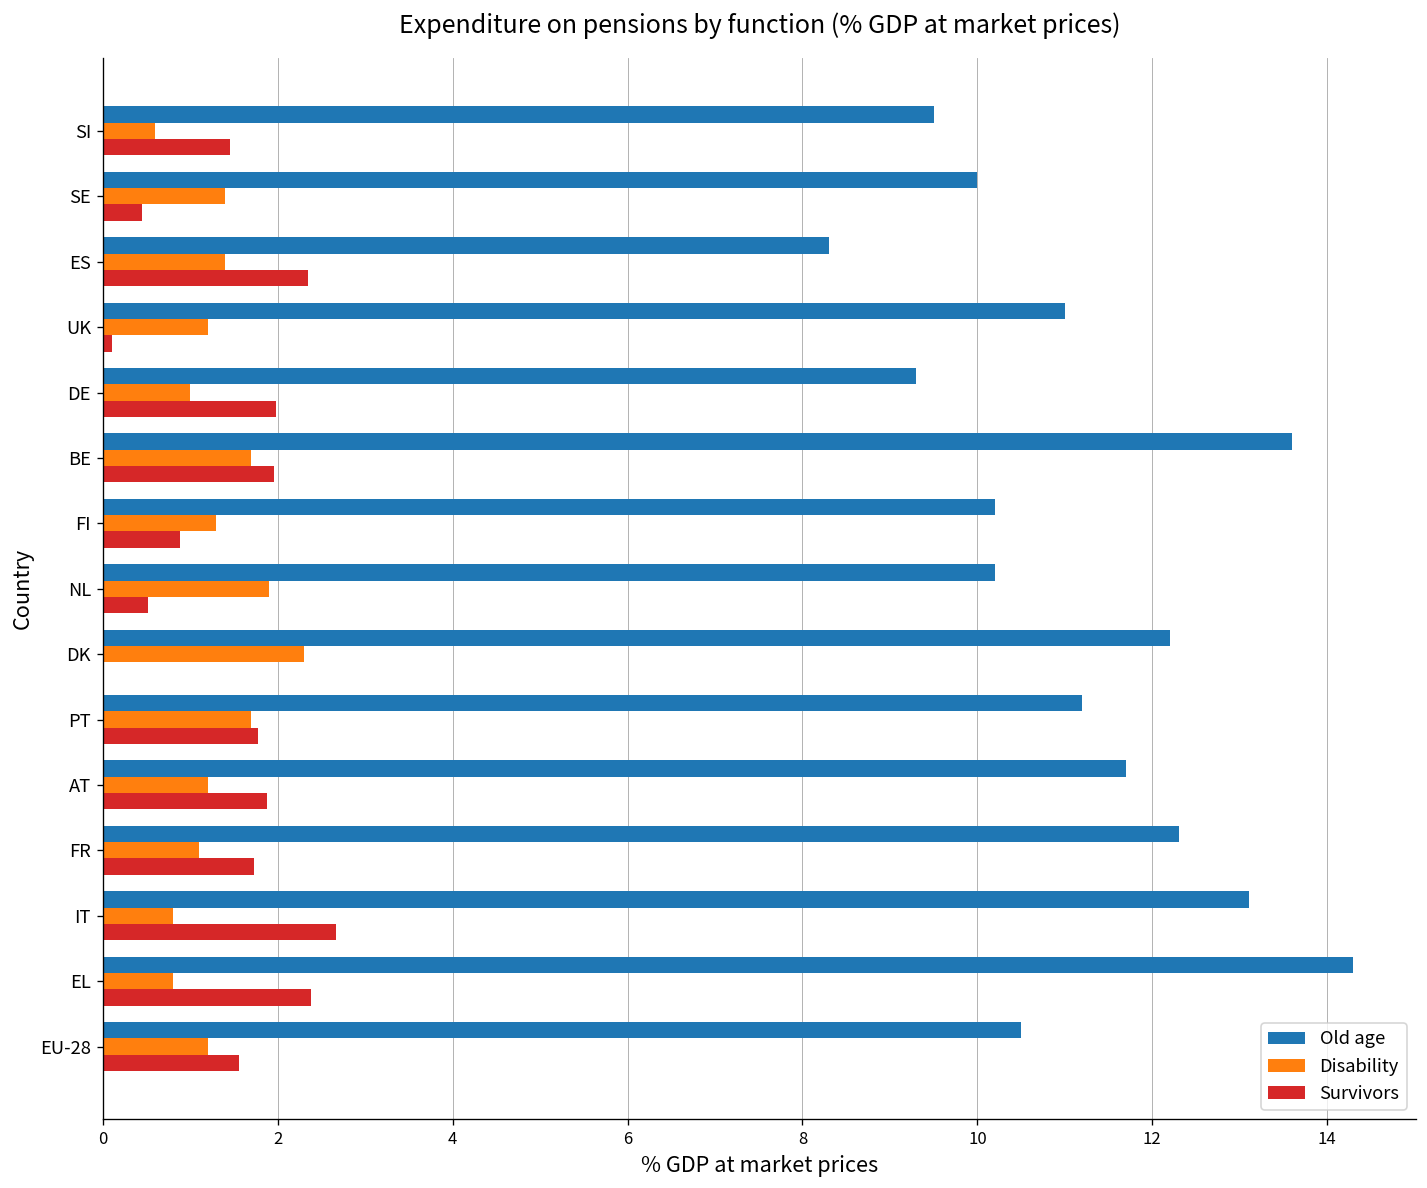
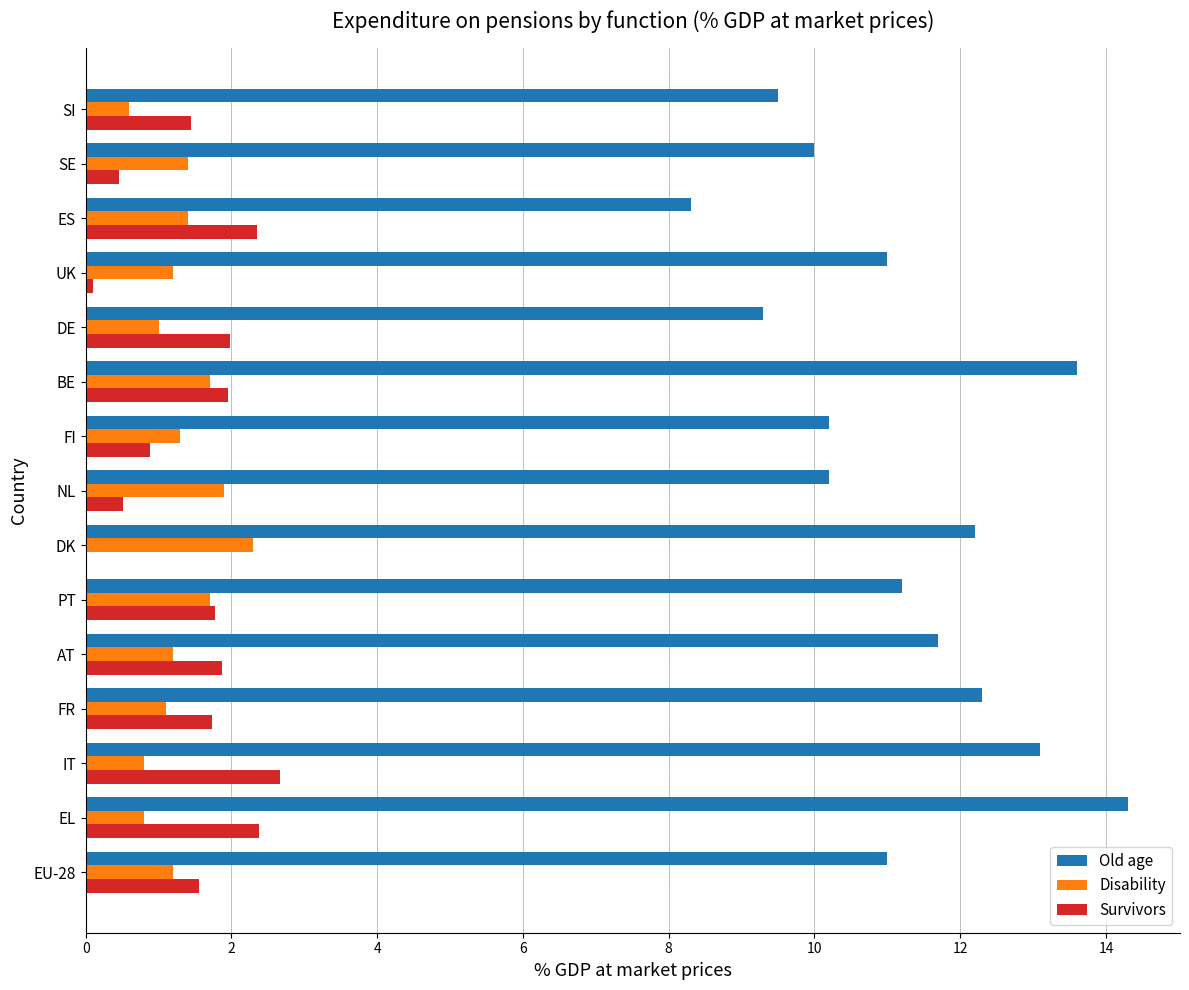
Old age, EU-28: 10.5 -> 11.0
